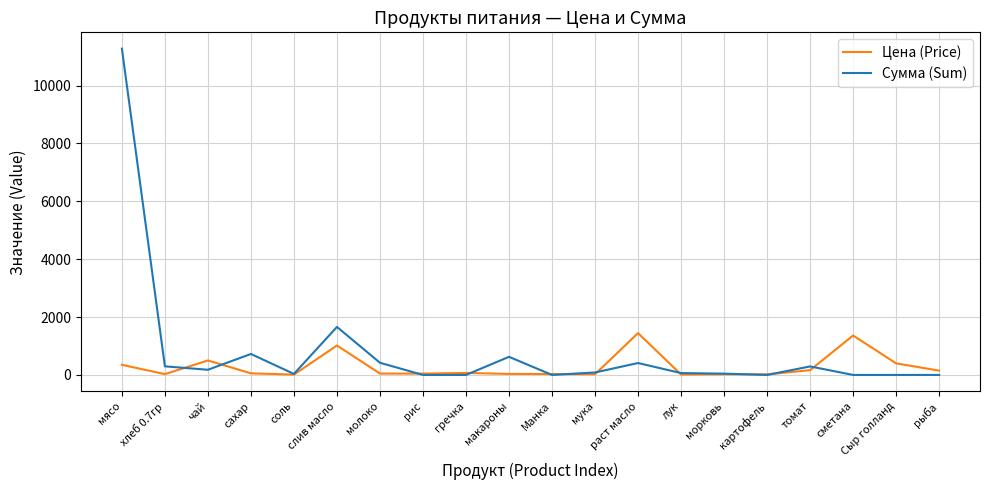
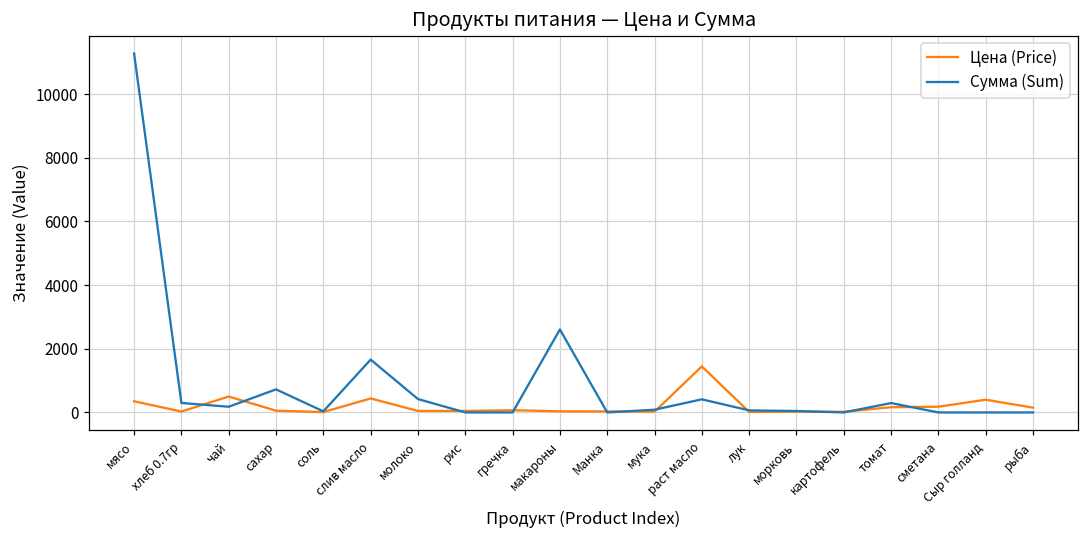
Цена (Price), слив масло: 1000 -> 400
Сумма (Sum), макароны: 600 -> 2600
Цена (Price), сметана: 1400 -> 200
